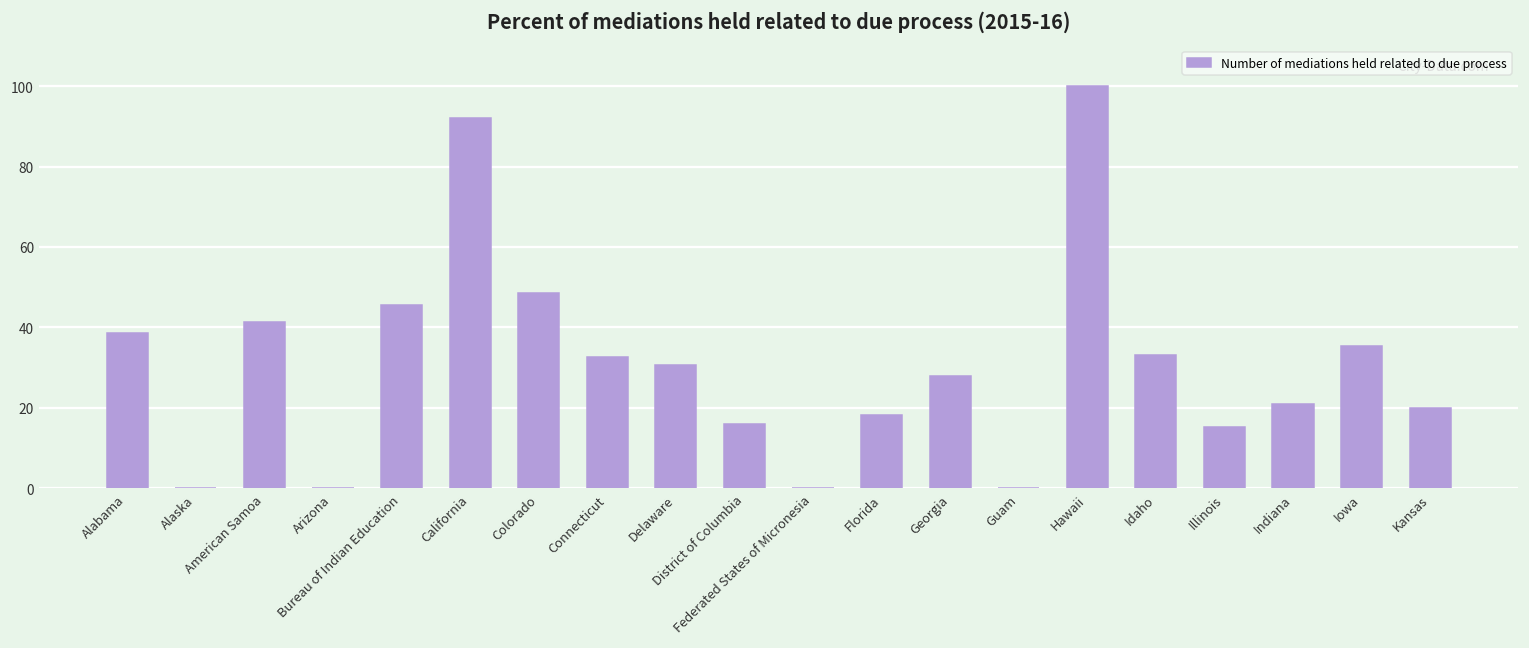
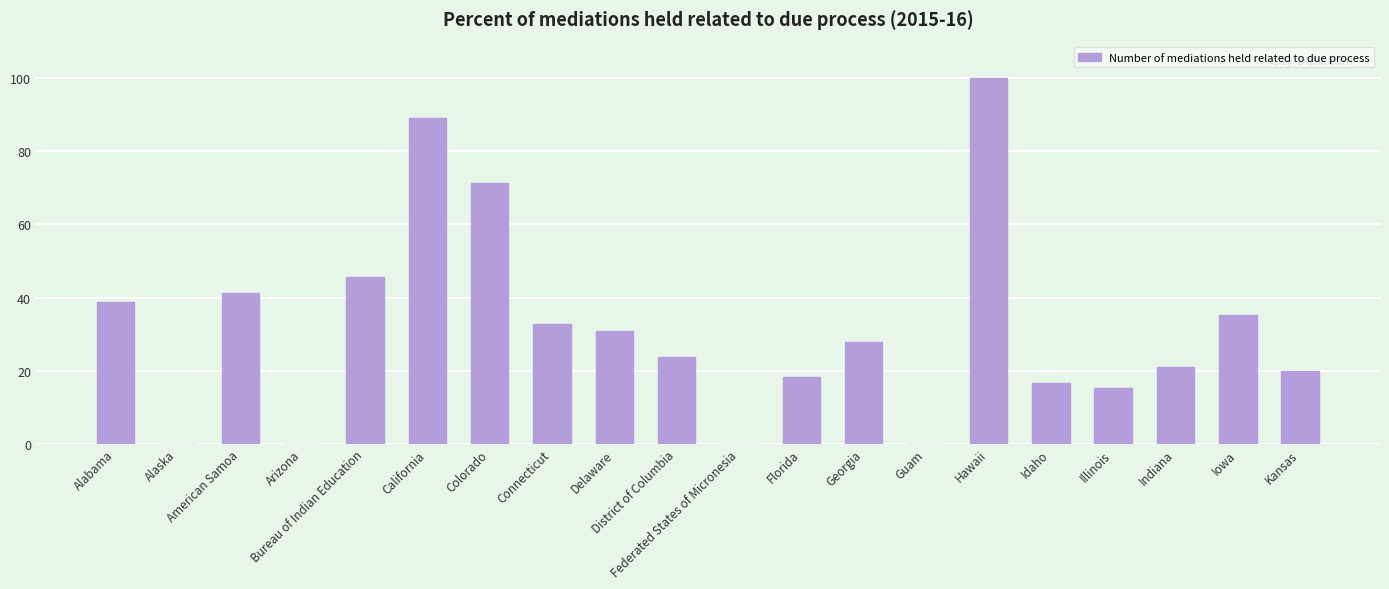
California: 92 -> 89
Colorado: 48 -> 71
District of Columbia: 16 -> 24
Idaho: 33 -> 17
